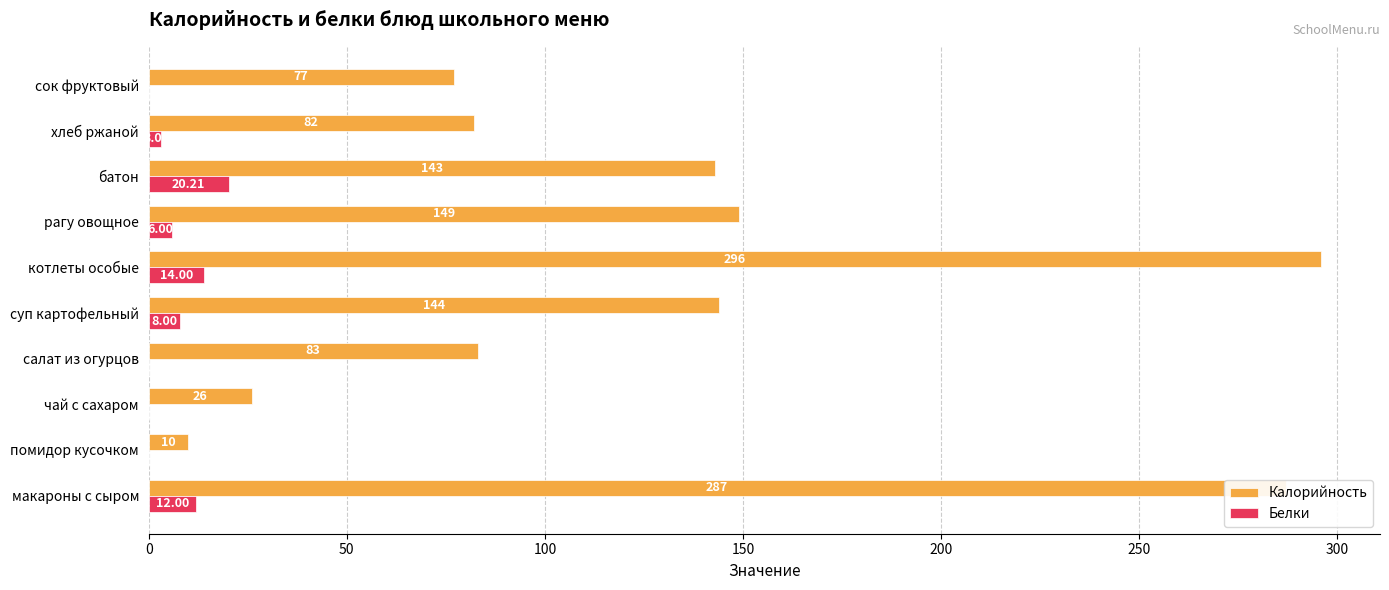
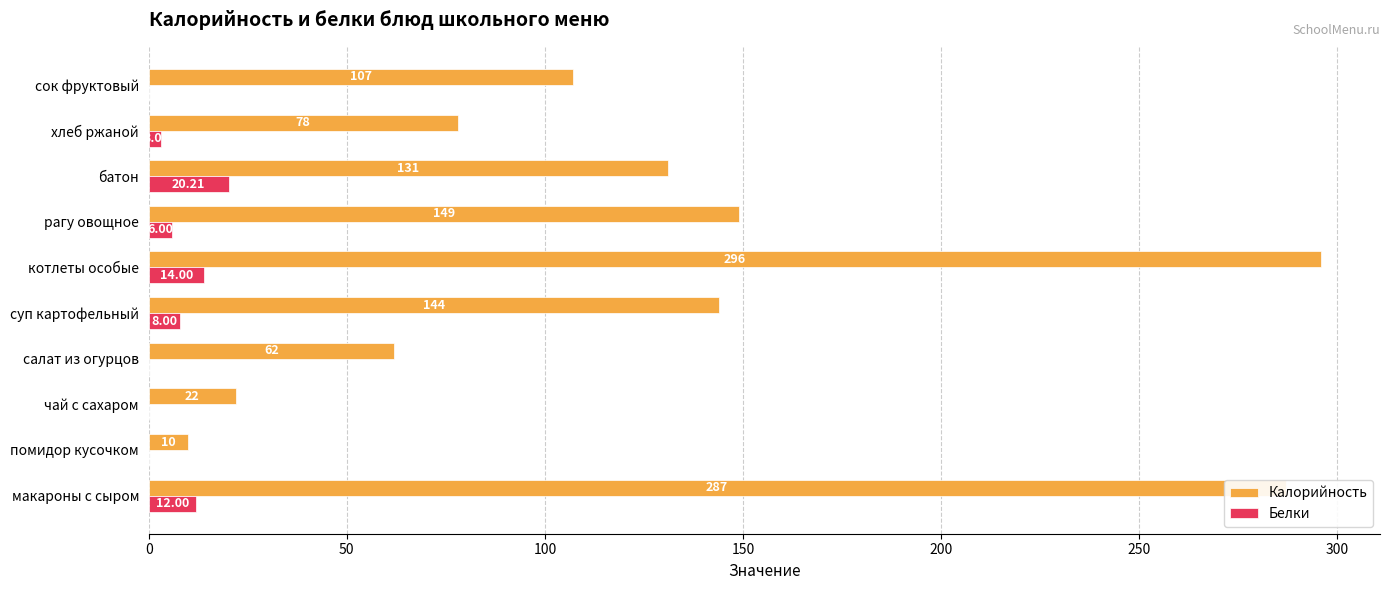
Калорийность, сок фруктовый: 77 -> 107
Калорийность, хлеб ржаной: 82 -> 78
Калорийность, батон: 143 -> 131
Калорийность, салат из огурцов: 83 -> 62
Калорийность, чай с сахаром: 26 -> 22
